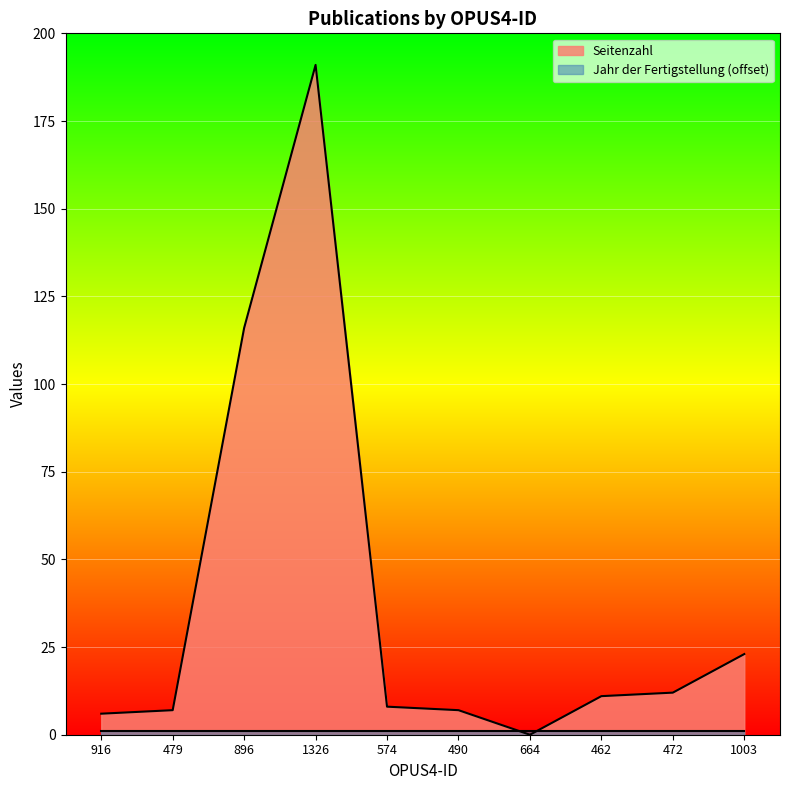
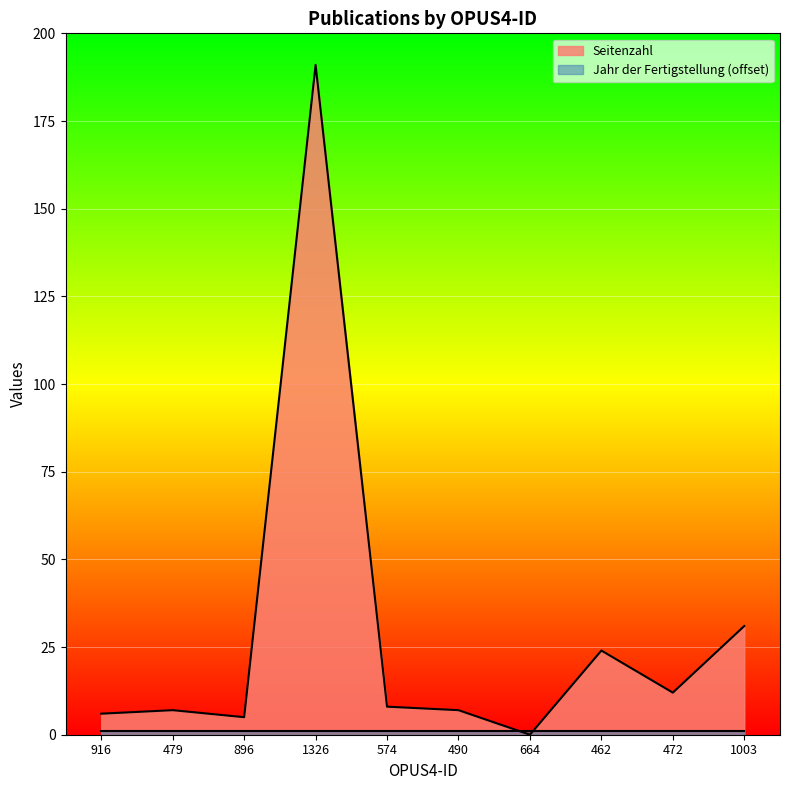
Seitenzahl, 896: 116 -> 5
Seitenzahl, 462: 11 -> 24
Seitenzahl, 1003: 23 -> 31
